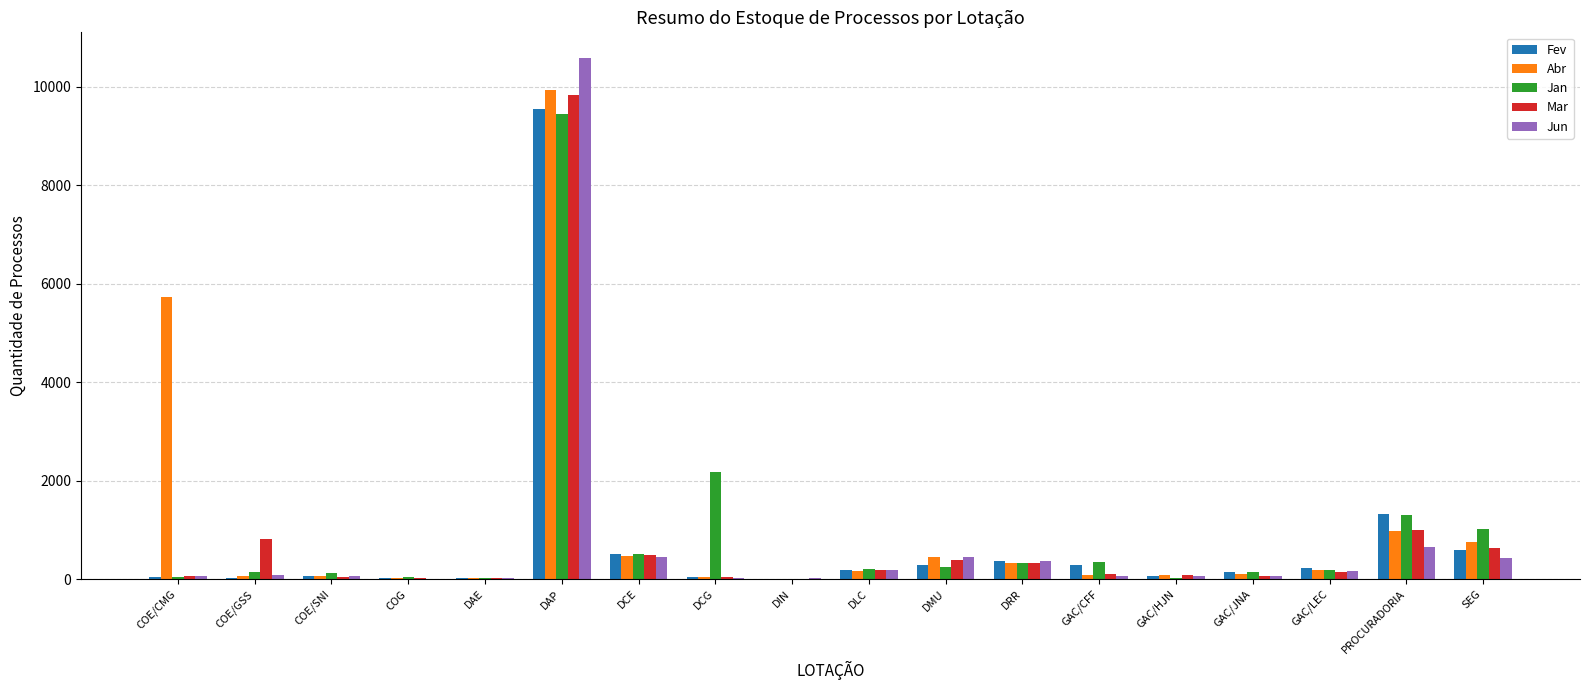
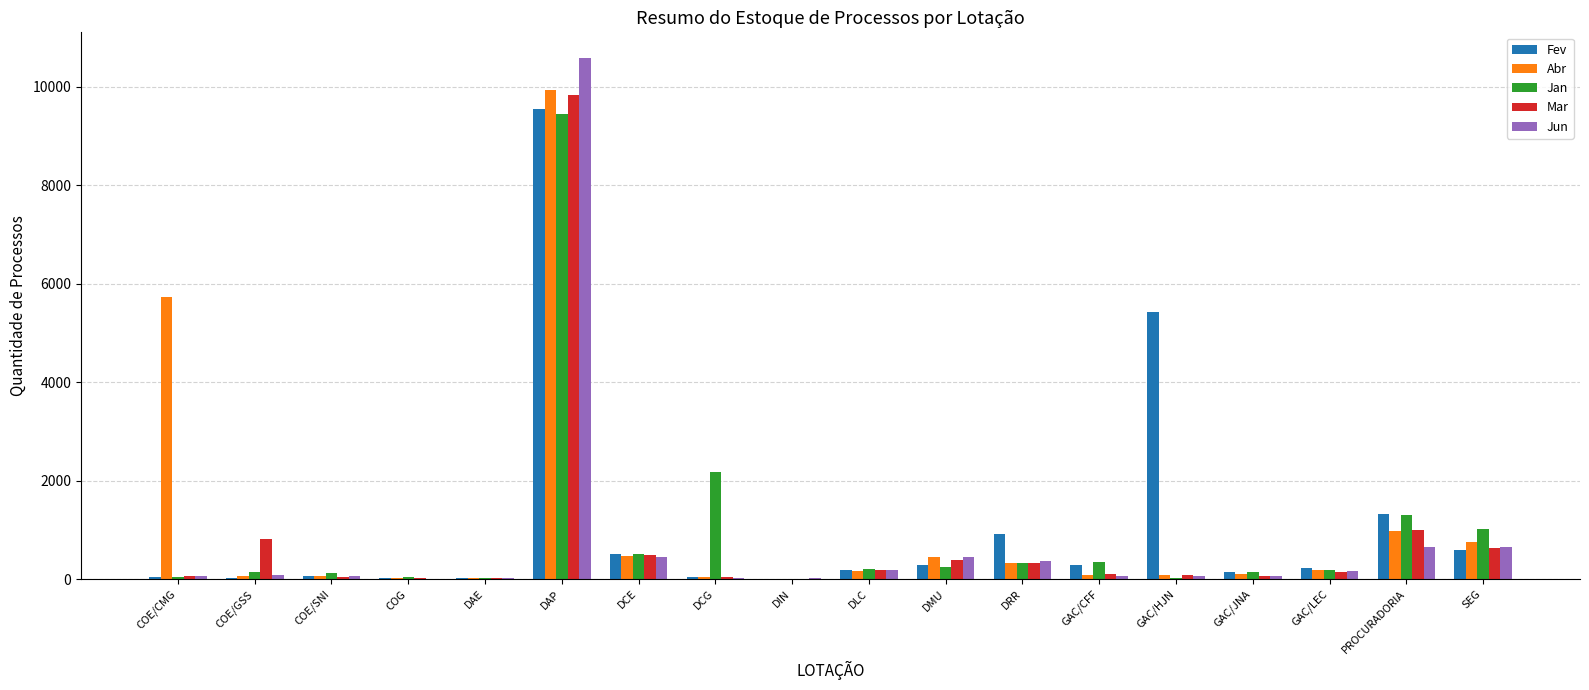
Fev, DRR: 400 -> 900
Fev, GAC/HJN: 100 -> 5400
Jun, SEG: 400 -> 700
